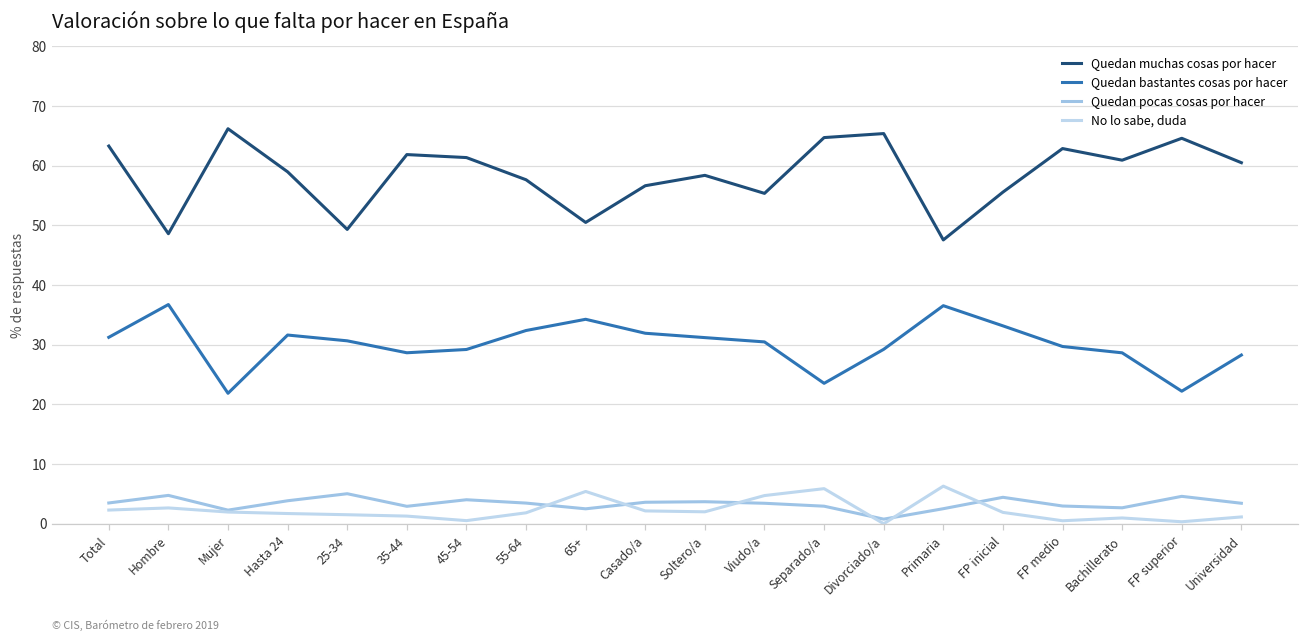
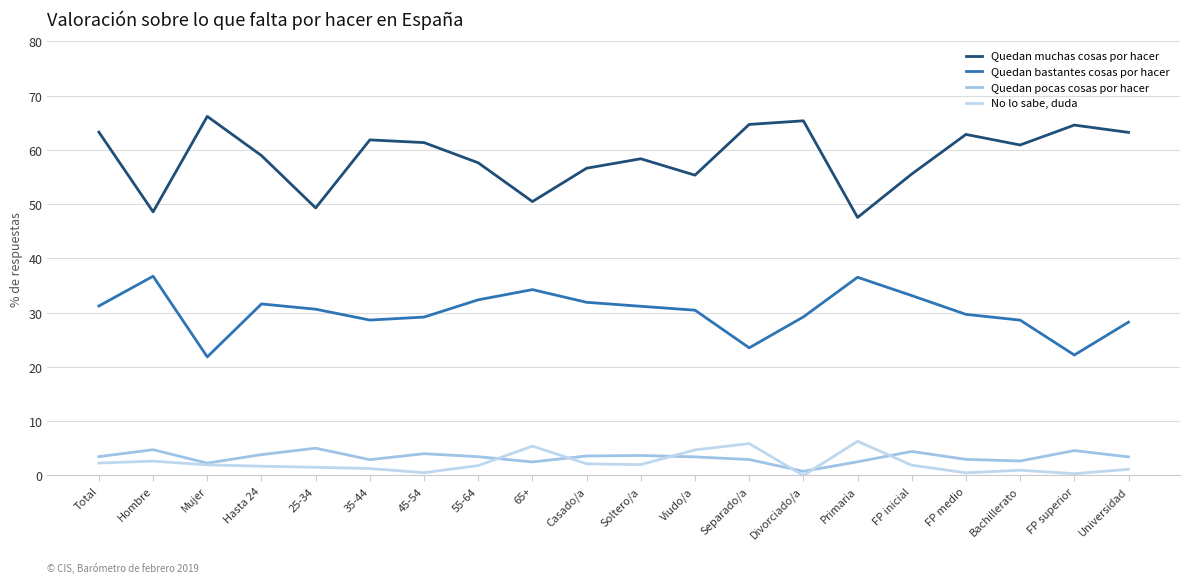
Quedan muchas cosas por hacer, Universidad: 61 -> 63
